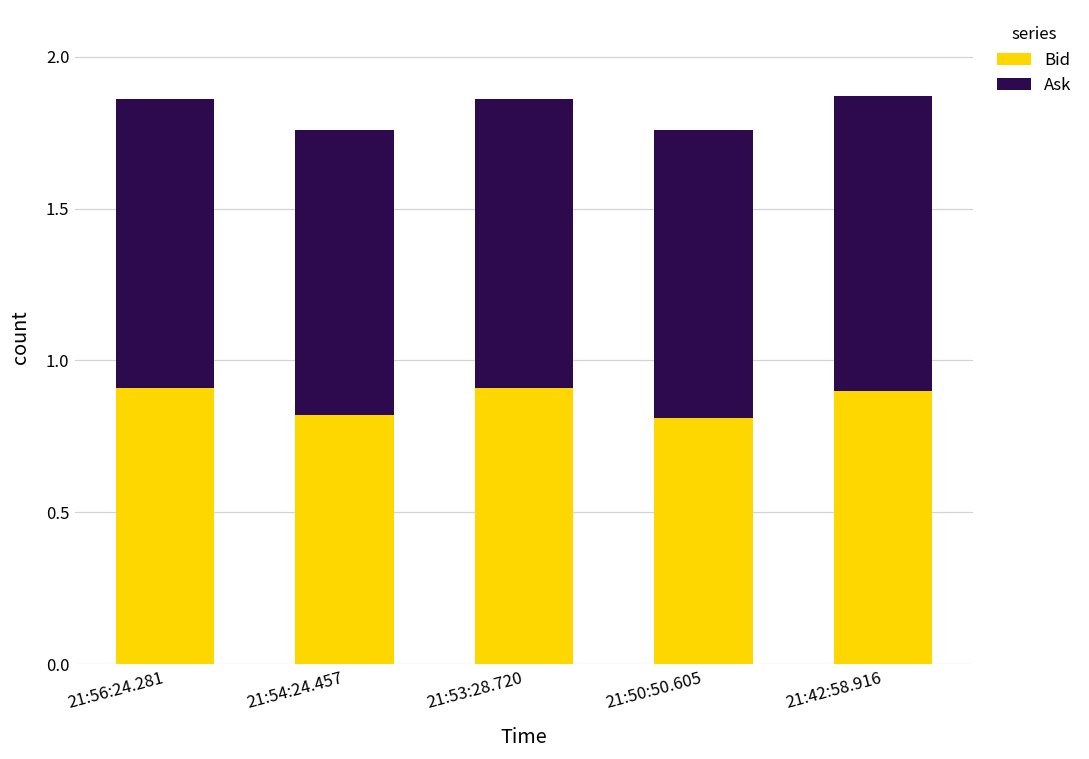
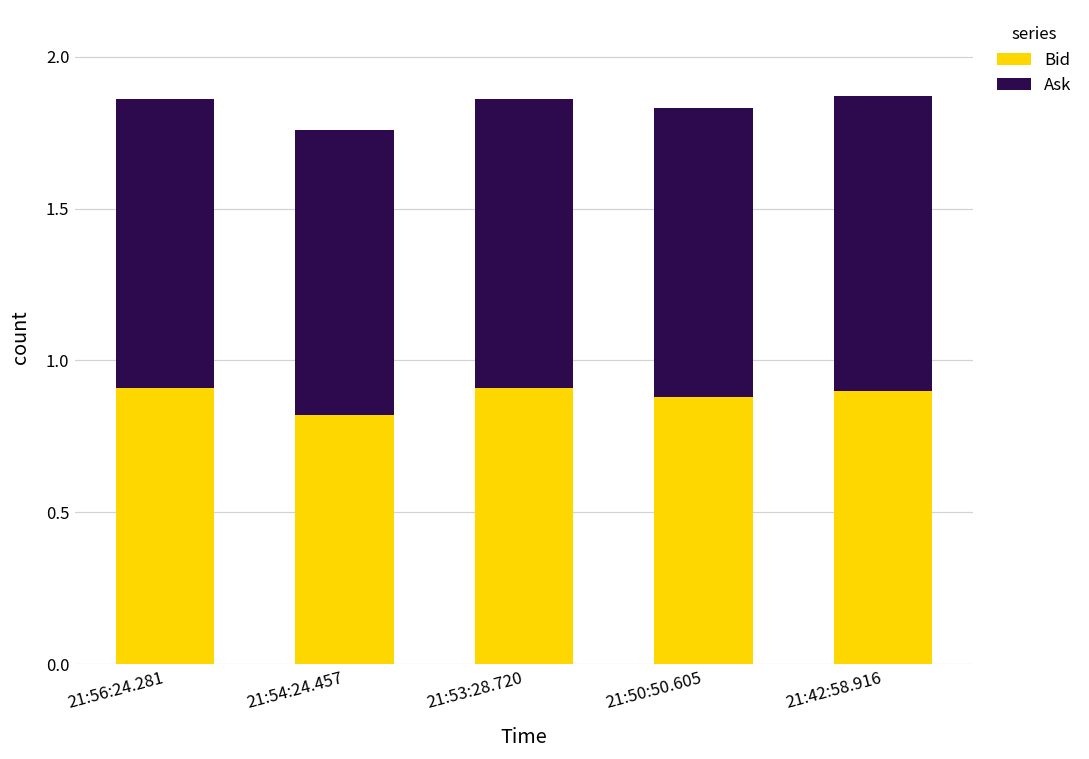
Bid, 21:50:50.605: 0.81 -> 0.88
